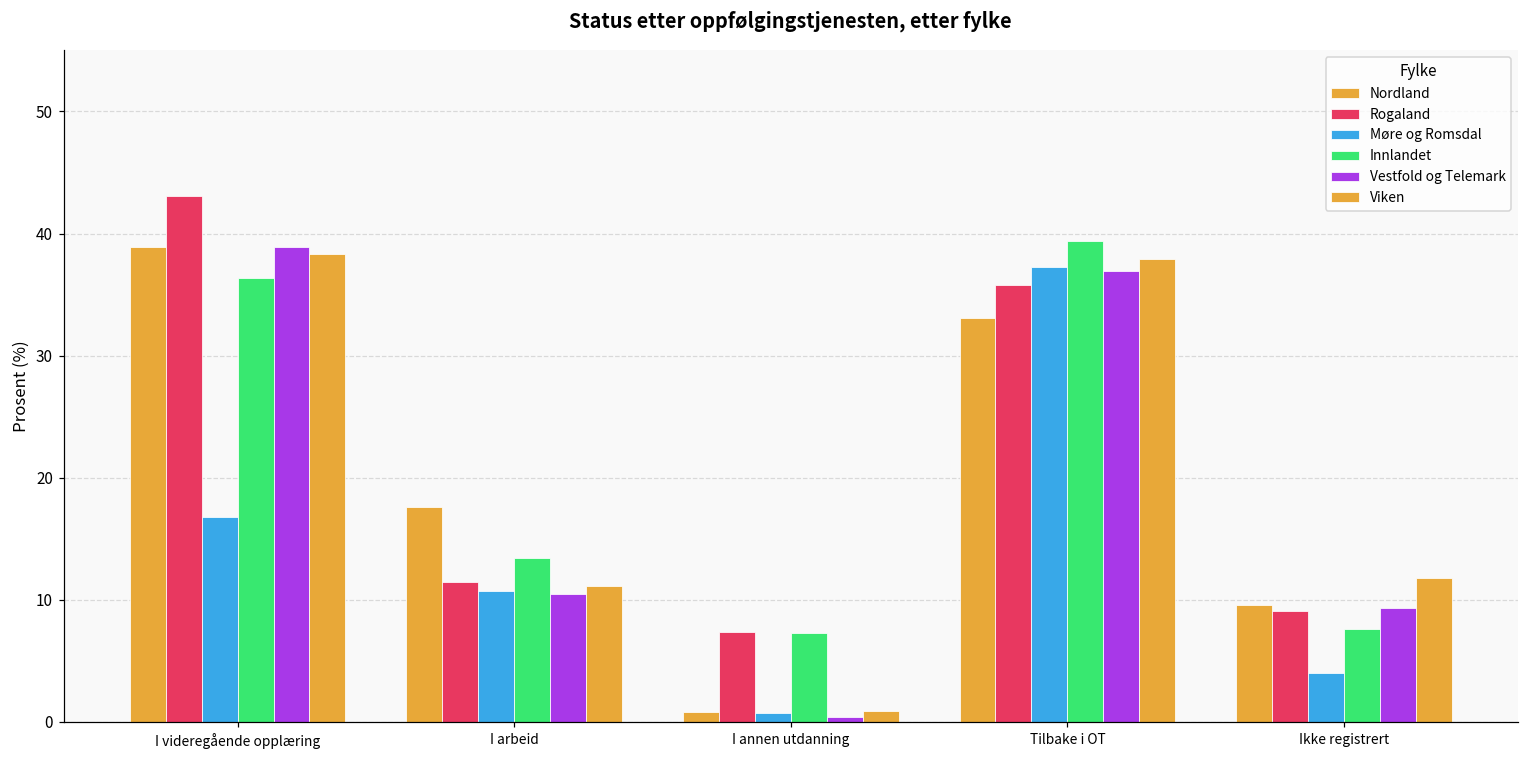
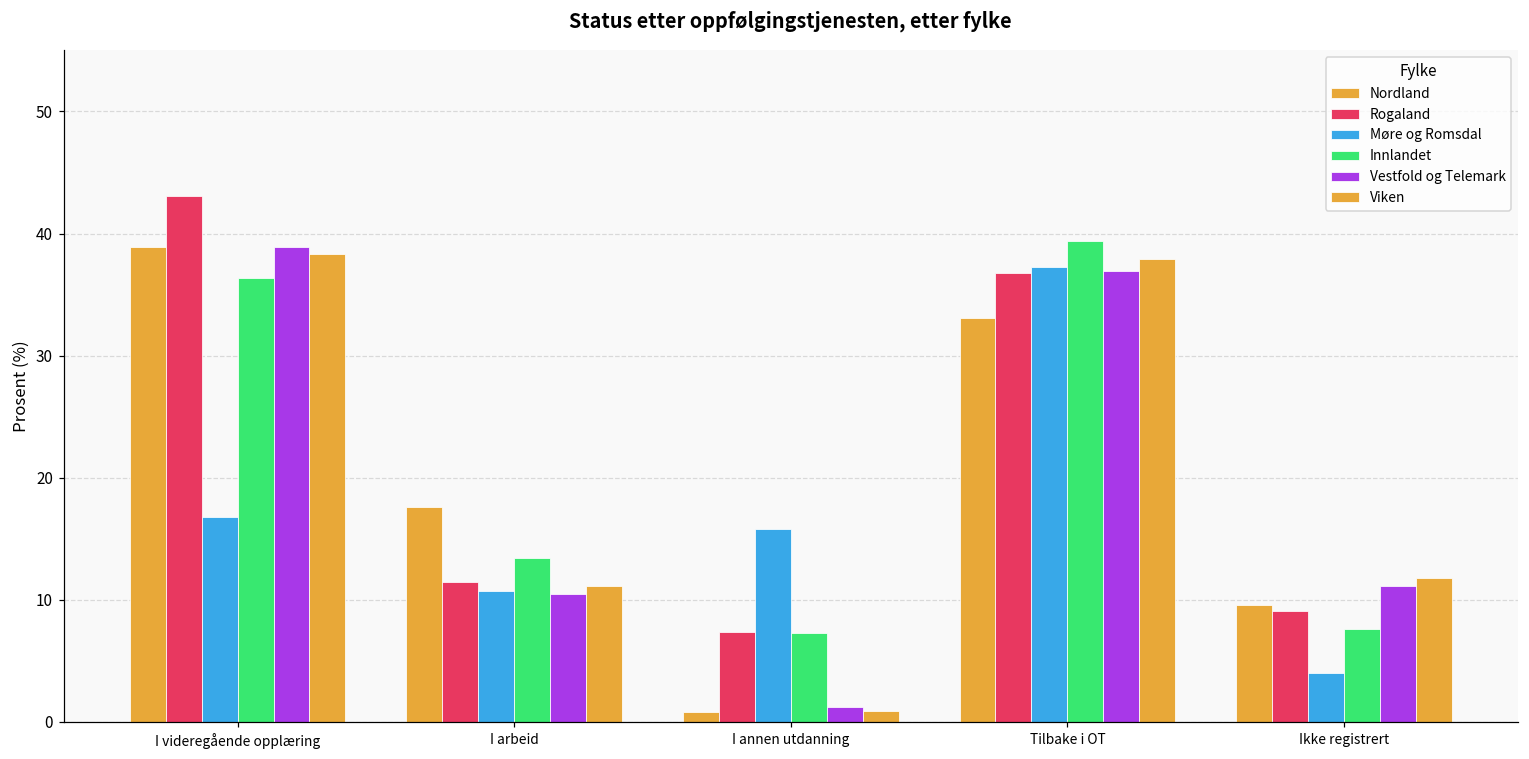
Møre og Romsdal, I annen utdanning: 0.7 -> 15.8
Vestfold og Telemark, I annen utdanning: 0.4 -> 1.2
Rogaland, Tilbake i OT: 35.8 -> 36.8
Vestfold og Telemark, Ikke registrert: 9.3 -> 11.1
